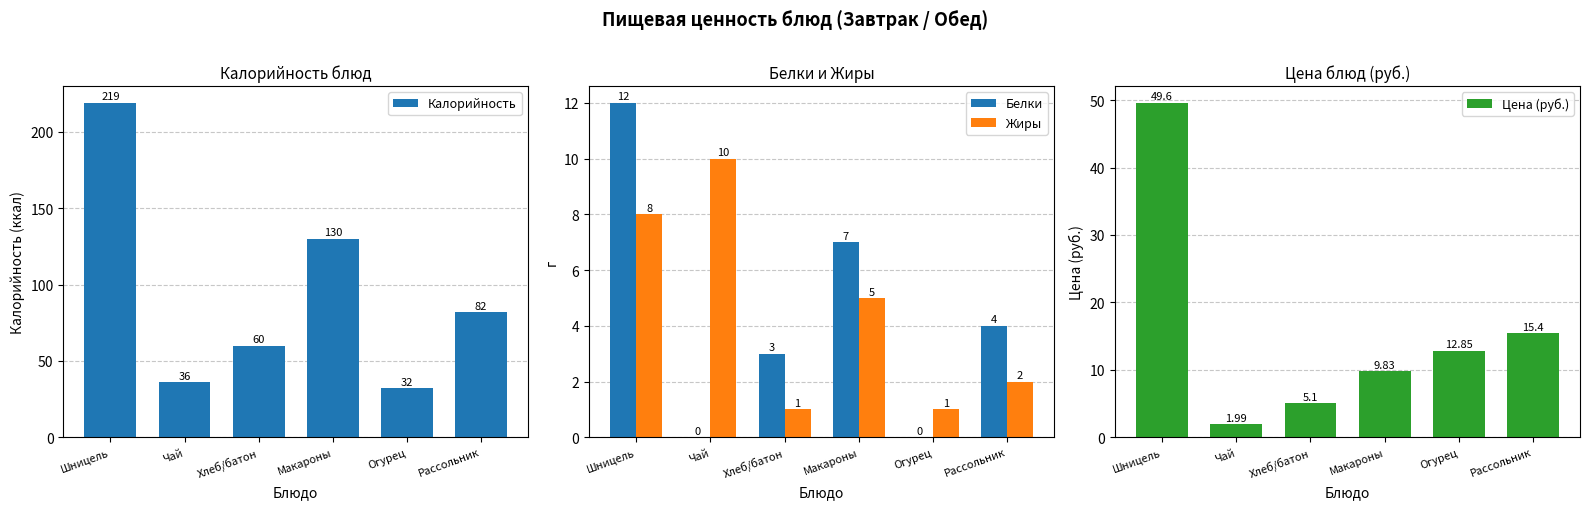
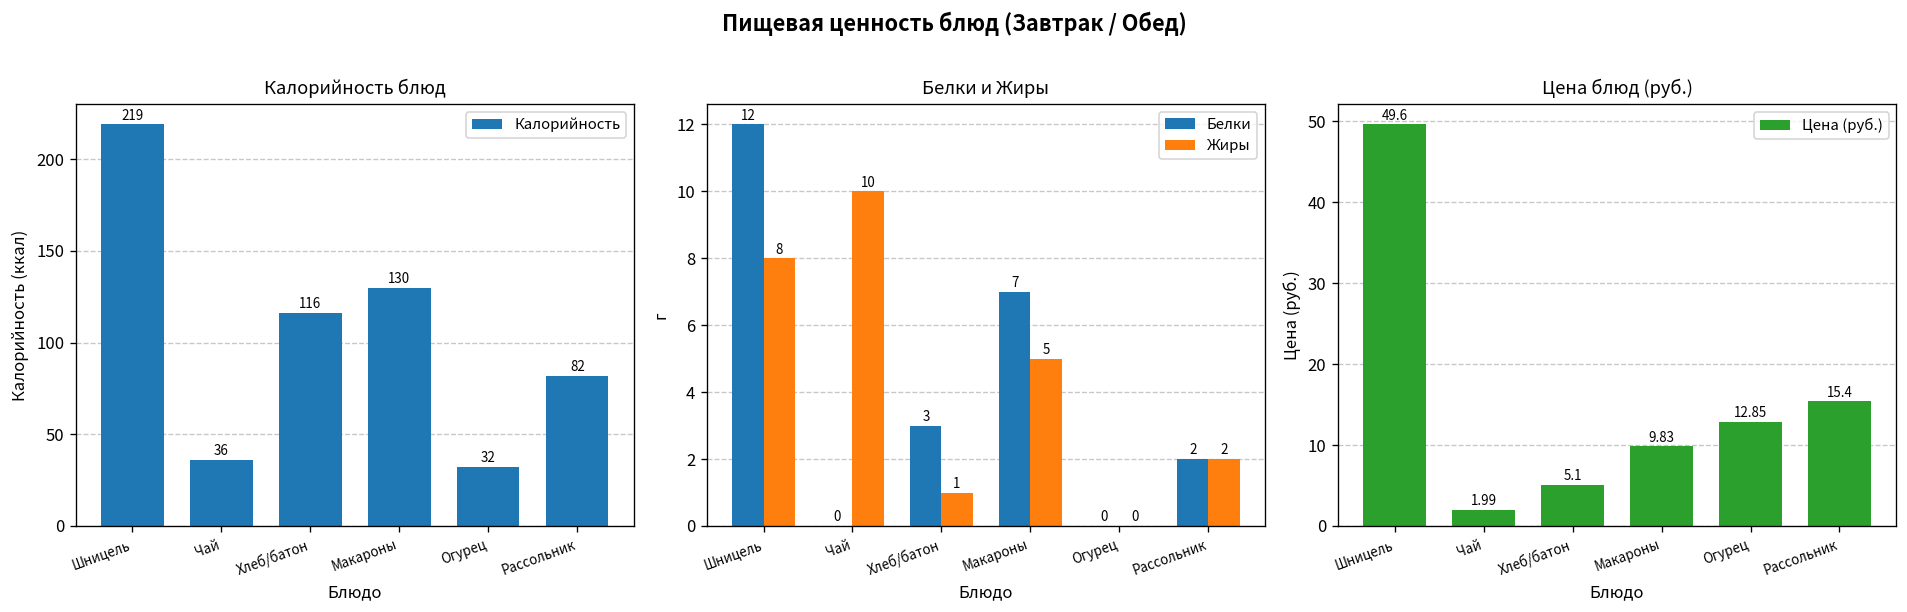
Калорийность блюд, Хлеб/батон: 60 -> 116
Белки и Жиры, Жиры, Огурец: 1 -> 0
Белки и Жиры, Белки, Рассольник: 4 -> 2
